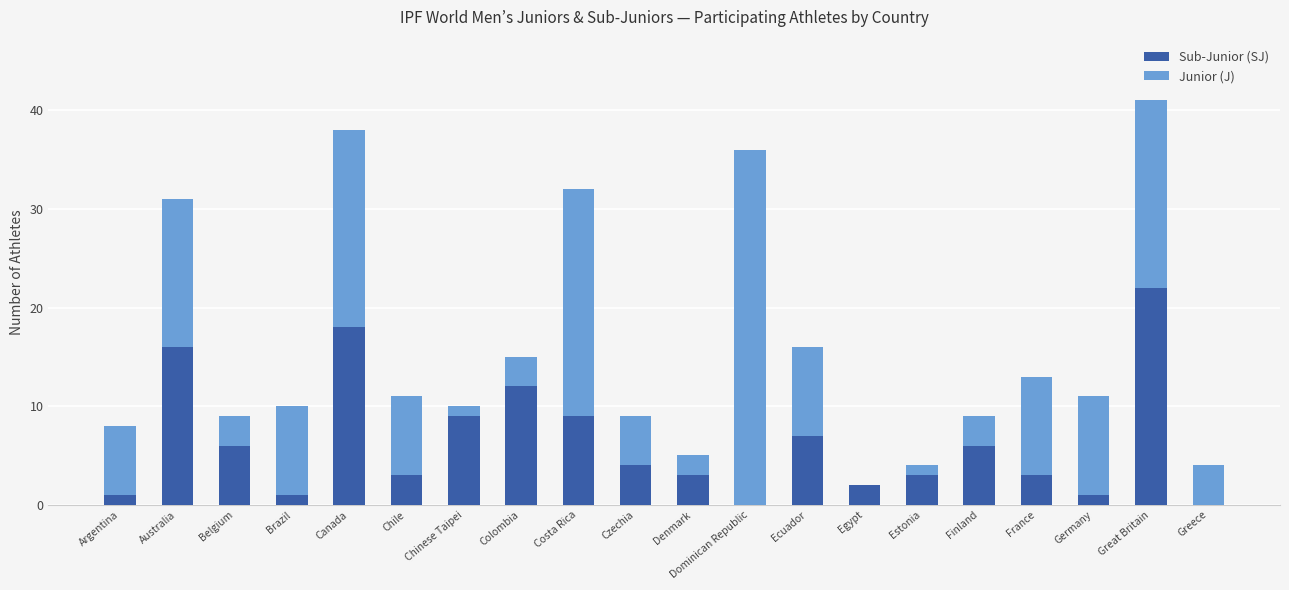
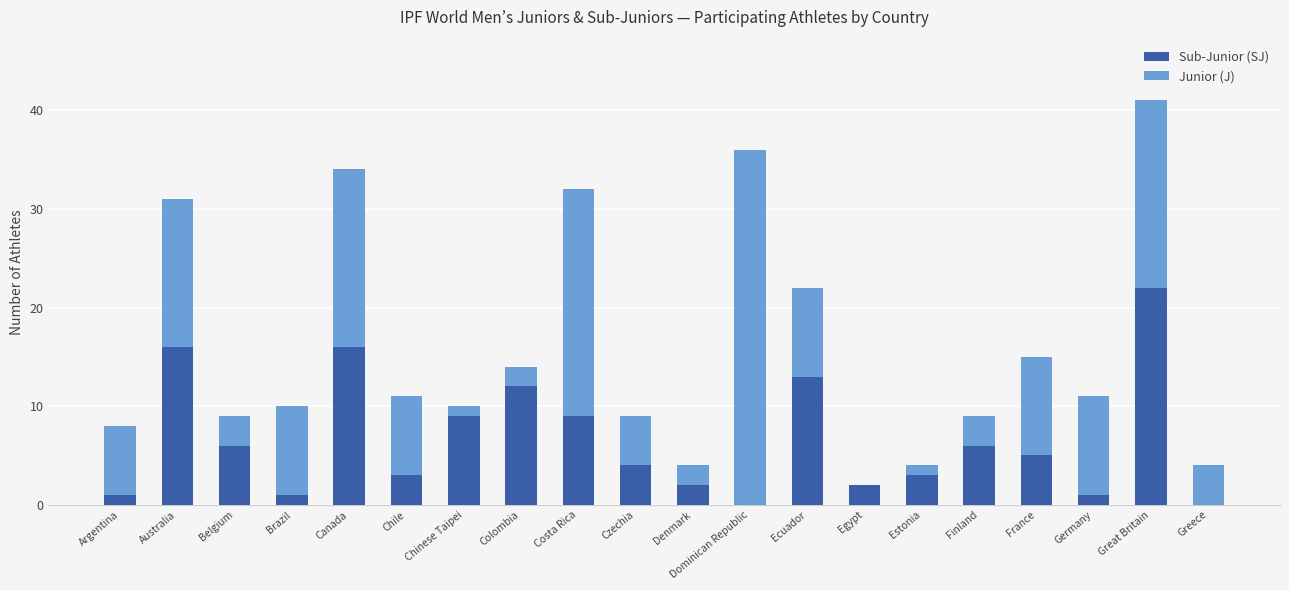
Sub-Junior (SJ), Canada: 18 -> 16
Junior (J), Canada: 20 -> 18
Junior (J), Colombia: 3 -> 2
Sub-Junior (SJ), Denmark: 3 -> 2
Sub-Junior (SJ), Ecuador: 7 -> 13
Sub-Junior (SJ), France: 3 -> 5
